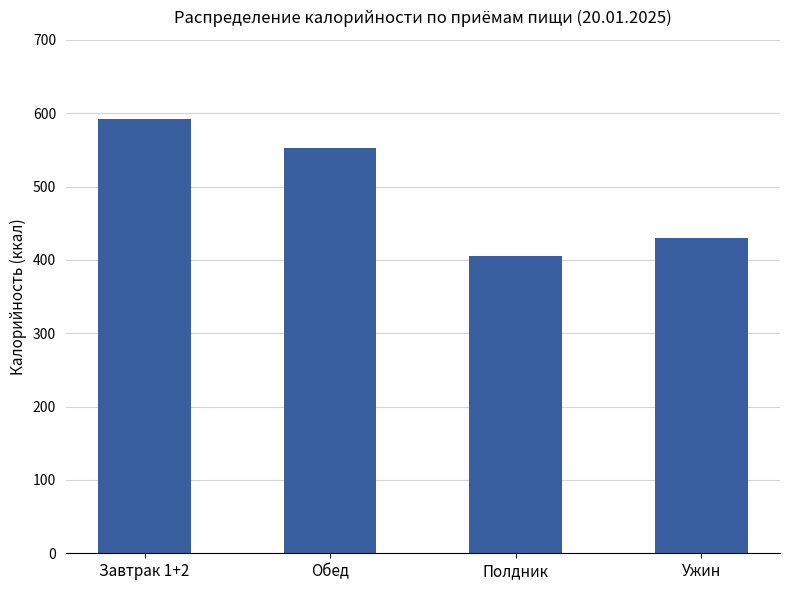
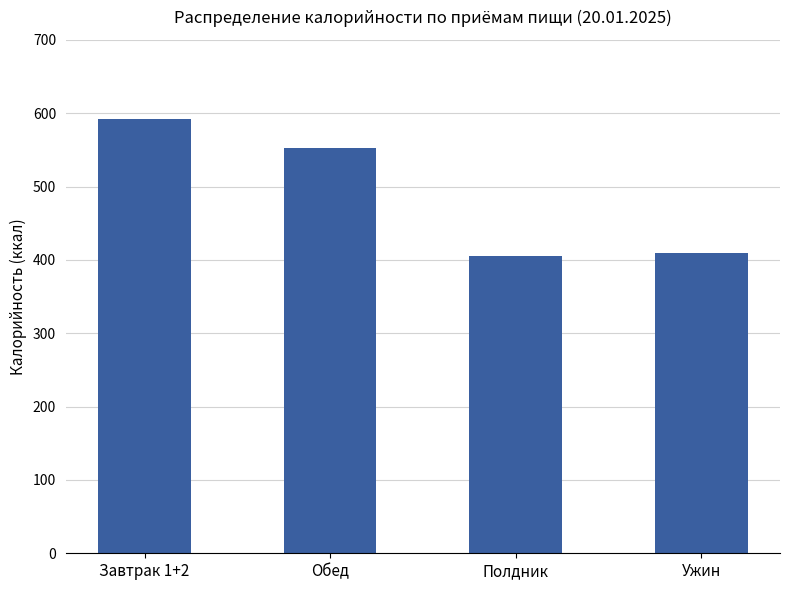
Ужин: 430 -> 410
